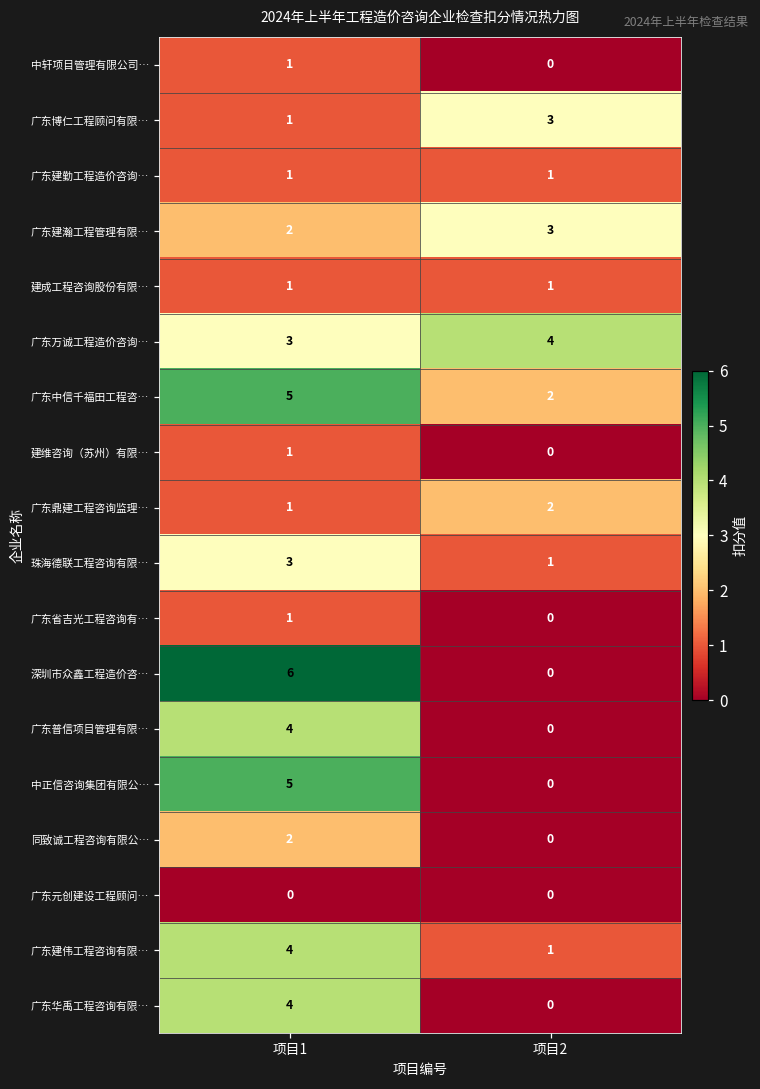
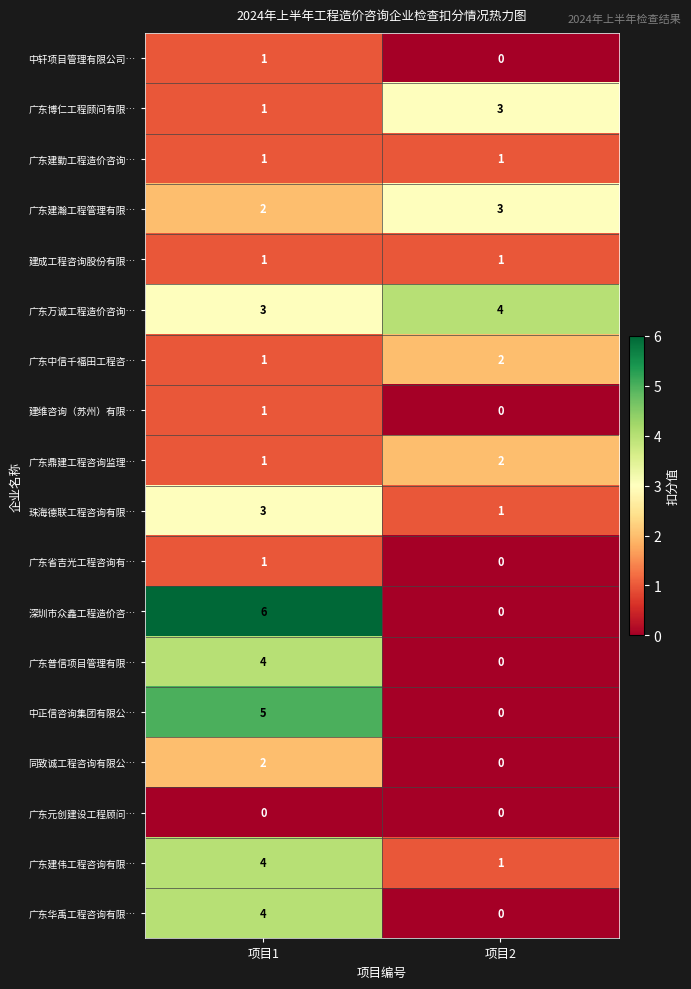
广东中信千福田工程咨…, 项目1: 5 -> 1
